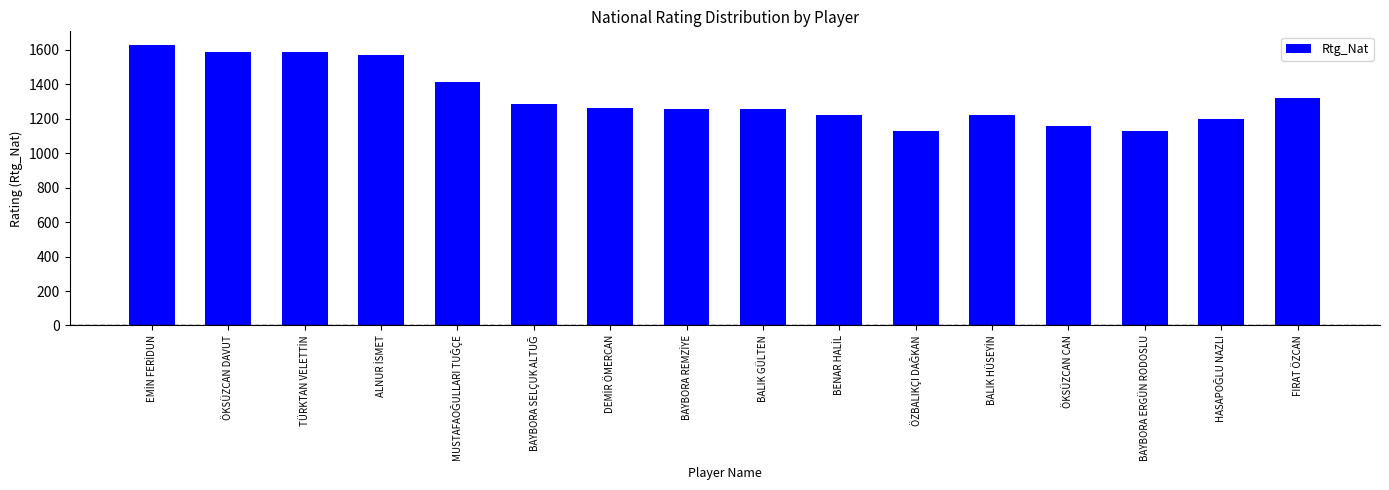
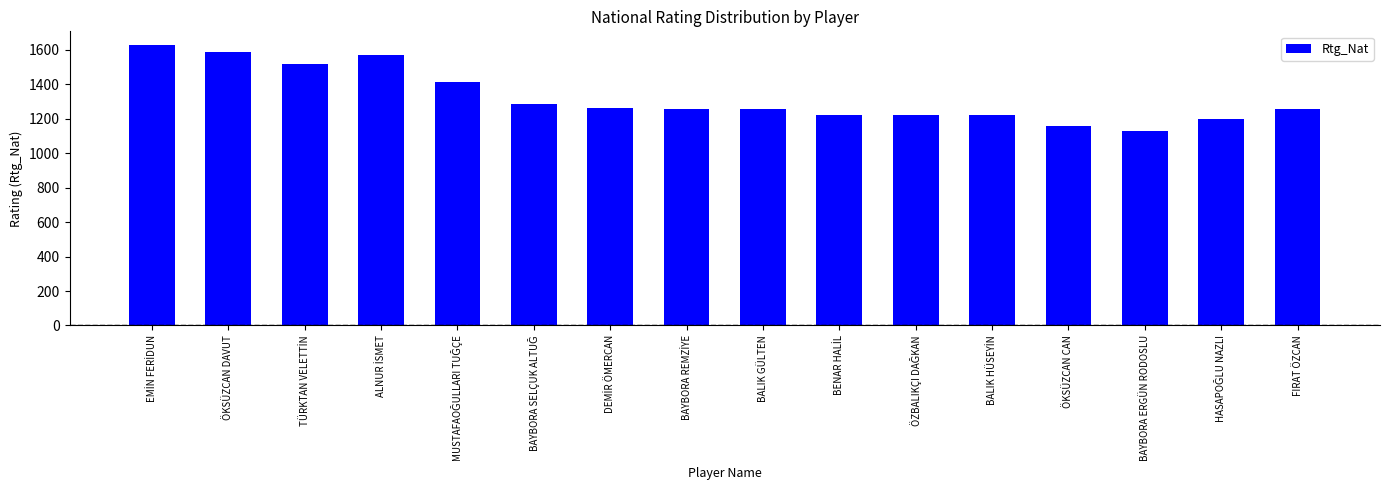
TÜRKTAN VELETTİN: 1590 -> 1520
ÖZBALIKÇI DAĞKAN: 1130 -> 1220
FIRAT ÖZCAN: 1320 -> 1260
